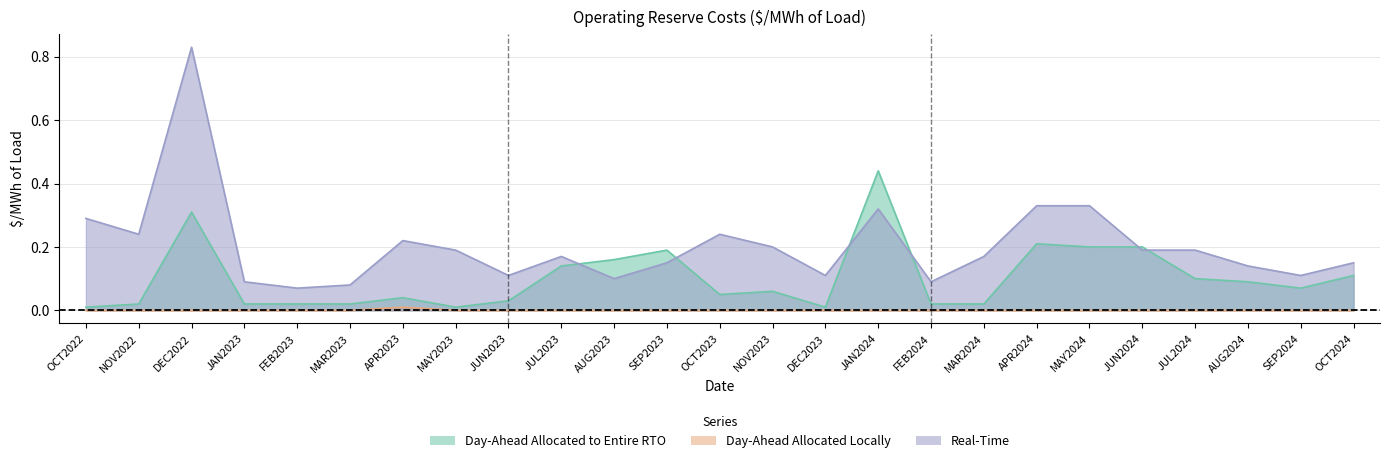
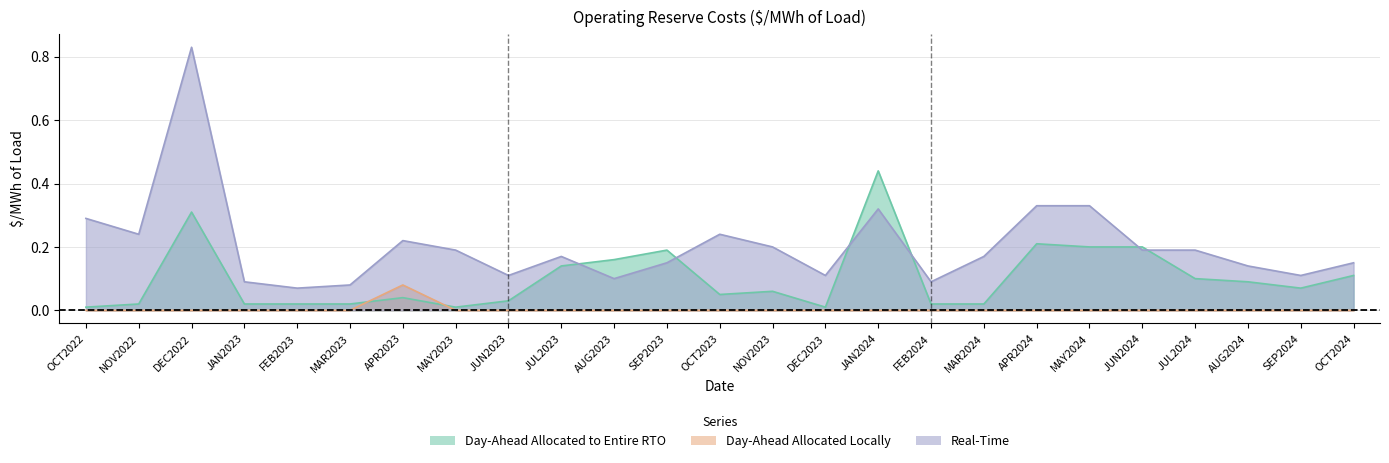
Day-Ahead Allocated Locally, APR2023: 0.01 -> 0.08
